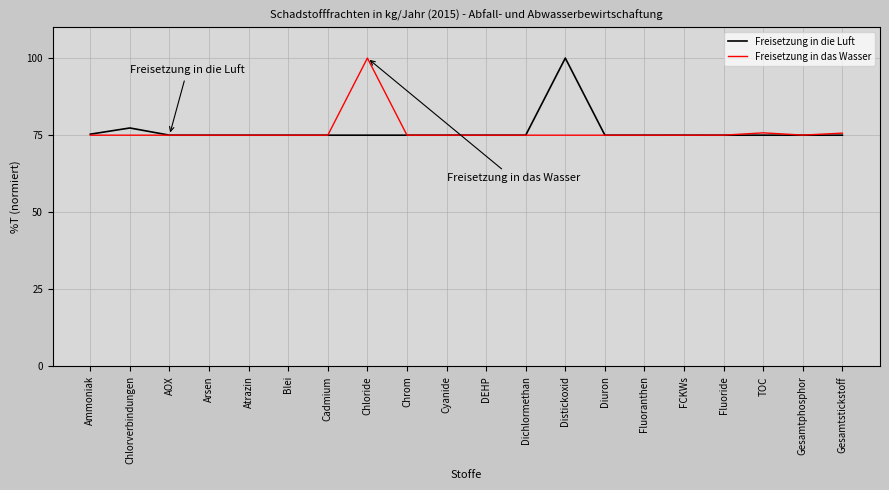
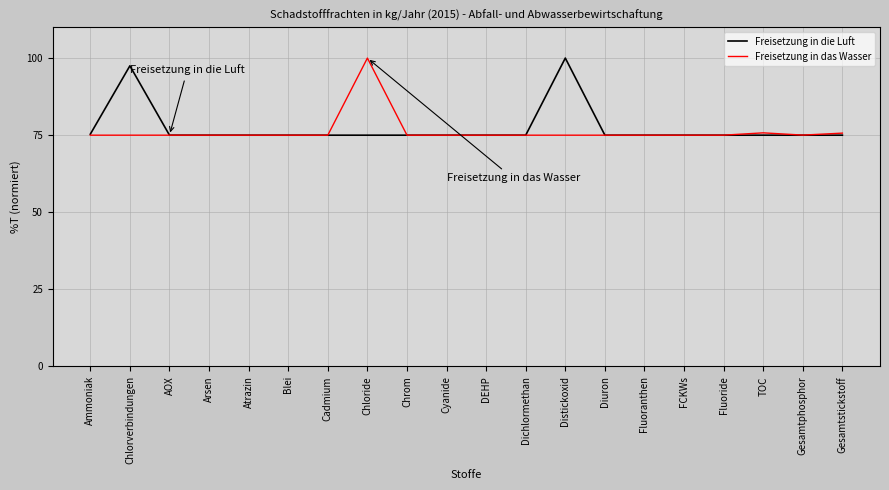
Freisetzung in die Luft, Chlorverbindungen: 77 -> 97
